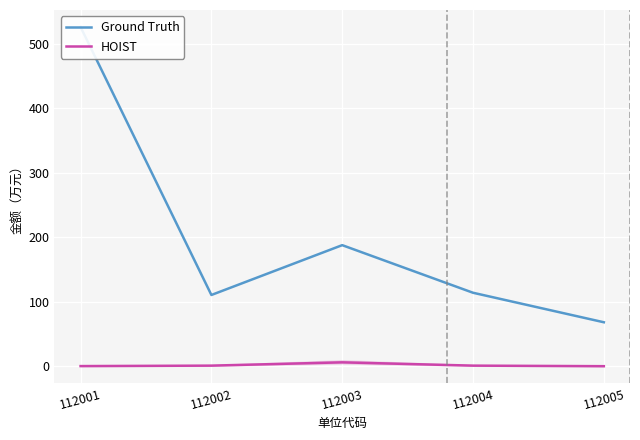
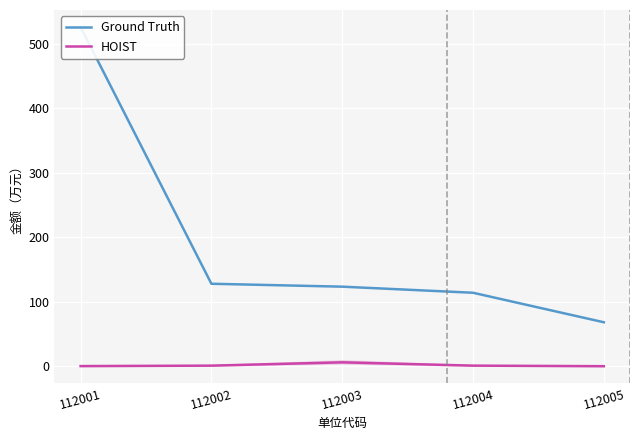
Ground Truth, 112002: 110 -> 130
Ground Truth, 112003: 190 -> 120
